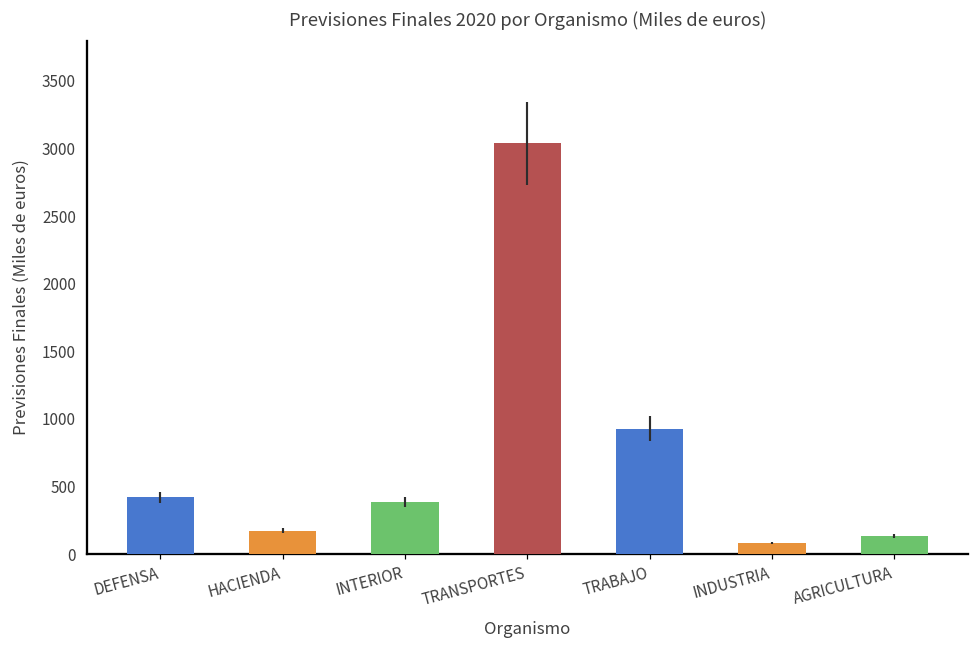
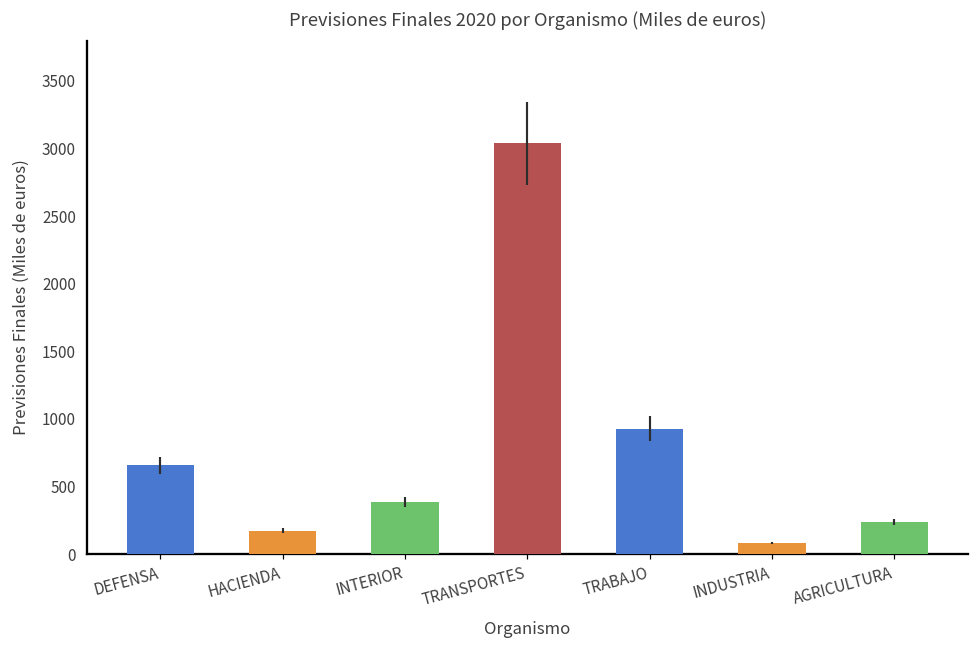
DEFENSA: 420 -> 660
AGRICULTURA: 140 -> 240
